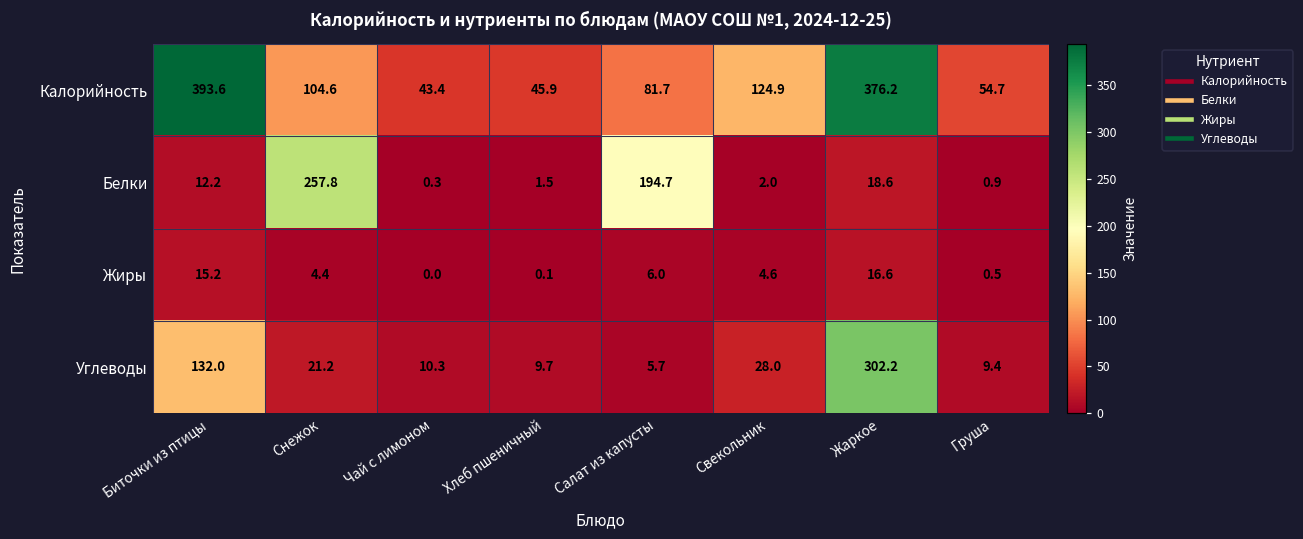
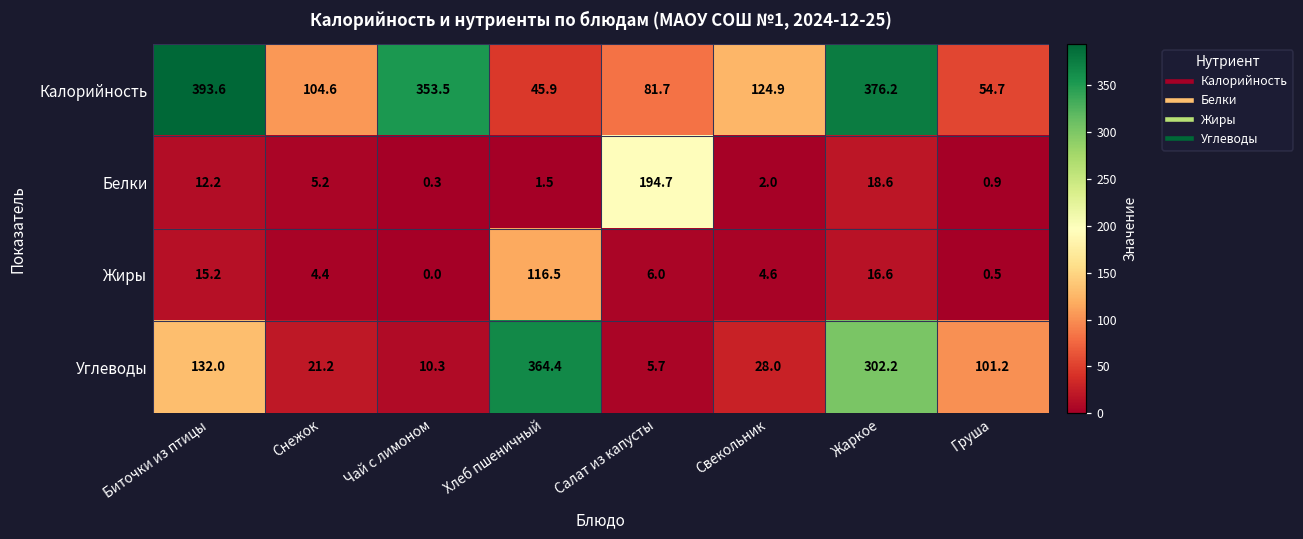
Калорийность, Чай с лимоном: 43.4 -> 353.5
Белки, Снежок: 257.8 -> 5.2
Жиры, Хлеб пшеничный: 0.1 -> 116.5
Углеводы, Хлеб пшеничный: 9.7 -> 364.4
Углеводы, Груша: 9.4 -> 101.2
